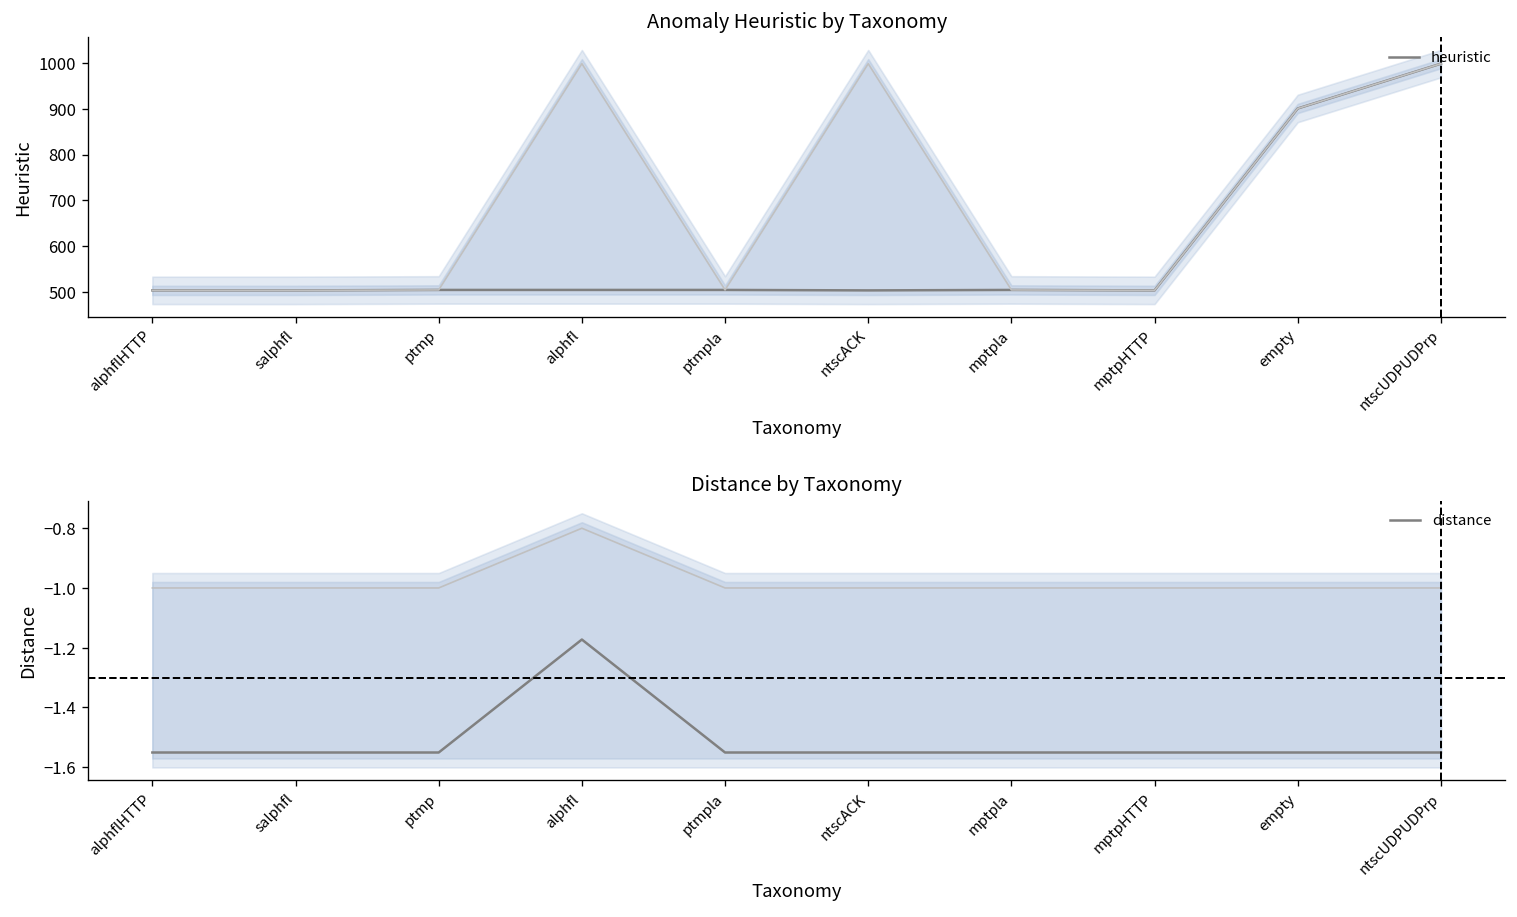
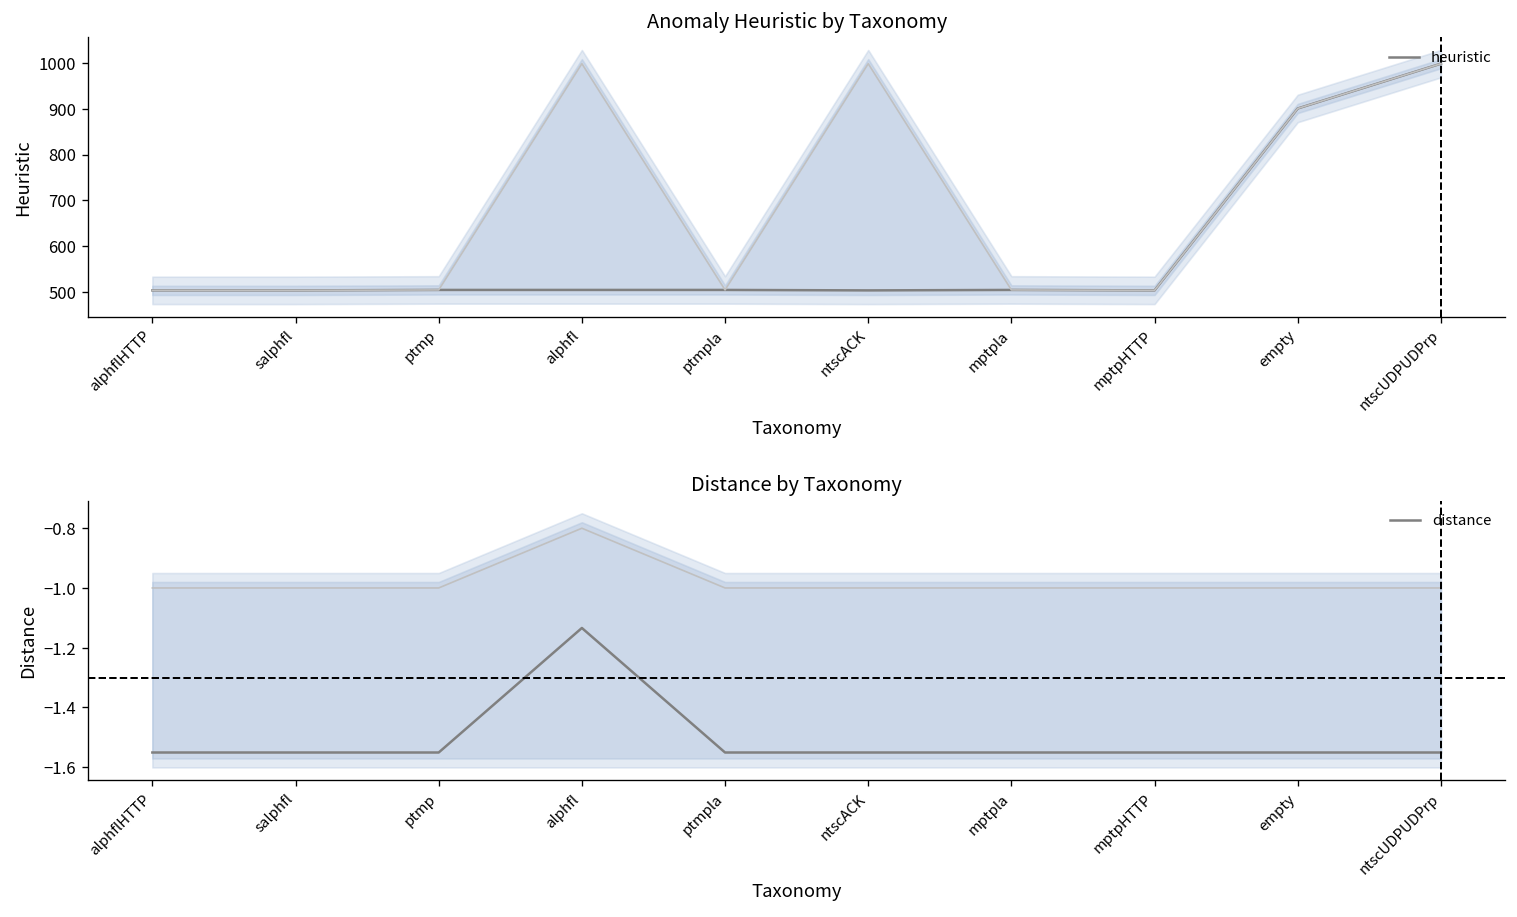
Distance by Taxonomy, distance, alphfl: -1.17 -> -1.13
